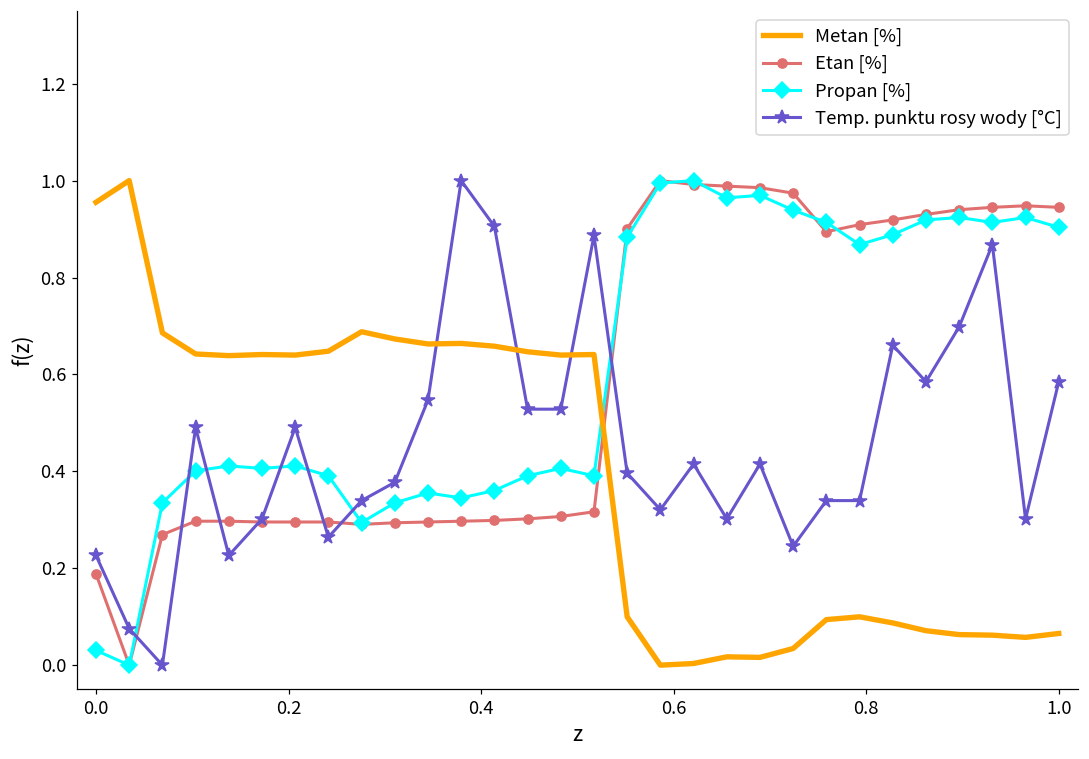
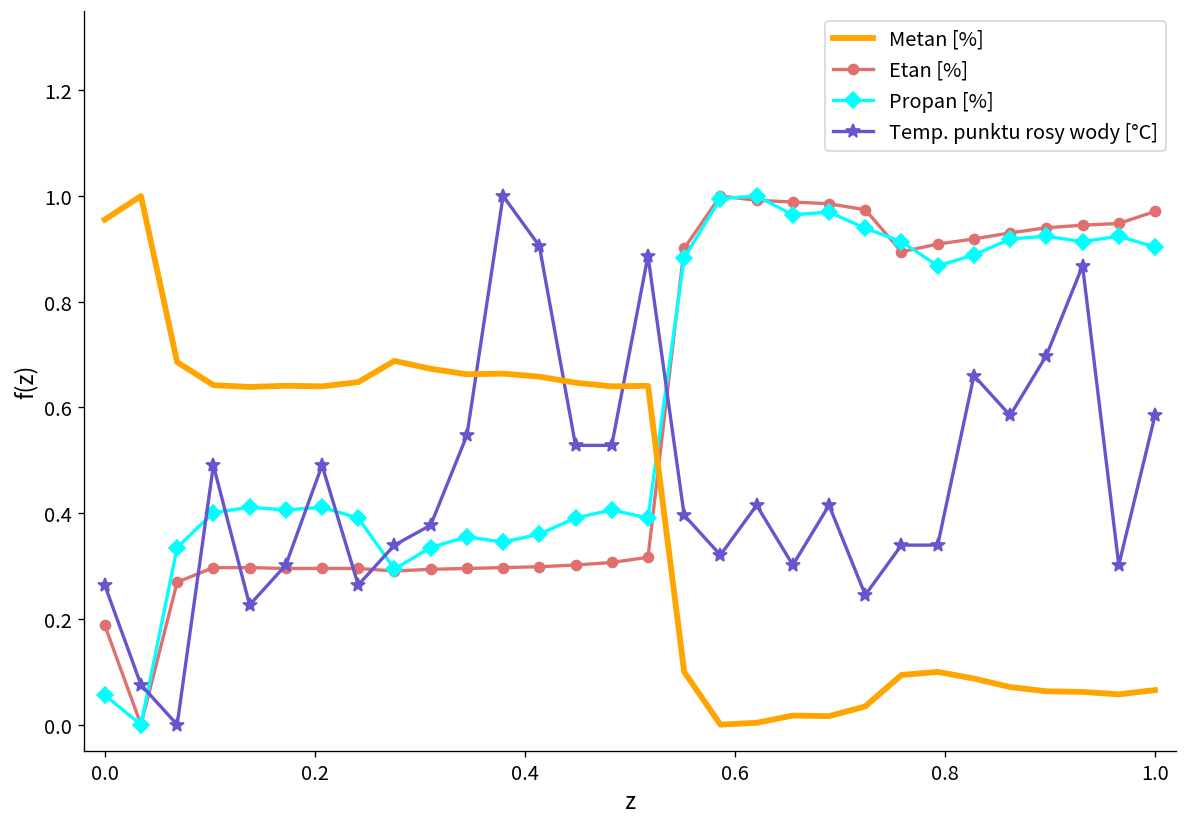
Propan [%], 0.0: 0.03 -> 0.06
Temp. punktu rosy wody [°C], 0.0: 0.23 -> 0.26
Etan [%], 1.0: 0.94 -> 0.97
